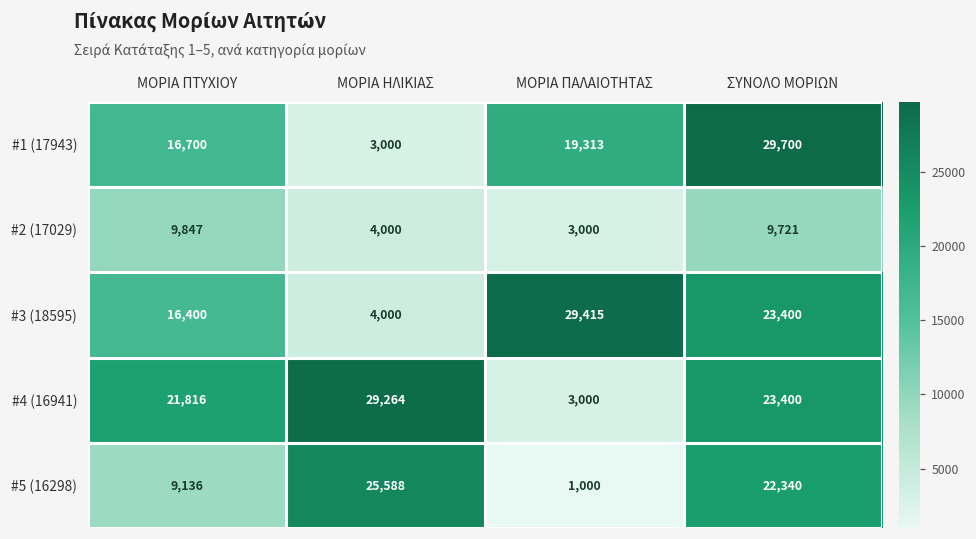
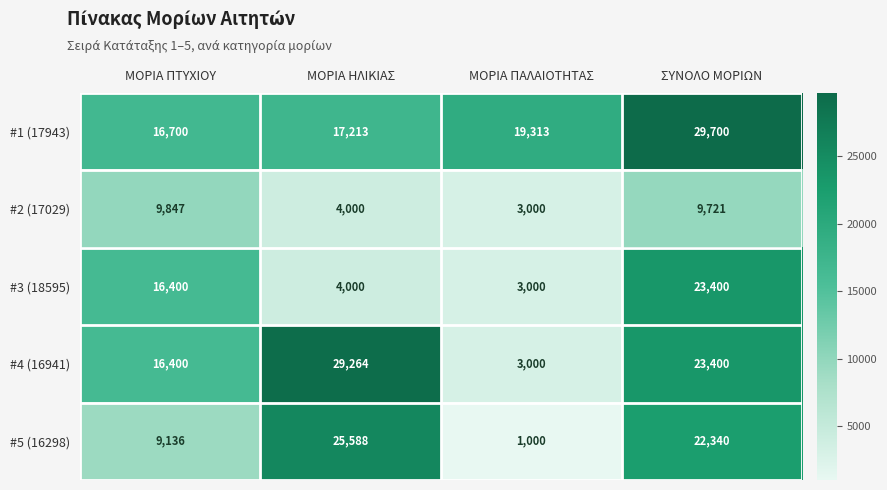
#1 (17943), ΜΟΡΙΑ ΗΛΙΚΙΑΣ: 3,000 -> 17,213
#3 (18595), ΜΟΡΙΑ ΠΑΛΑΙΟΤΗΤΑΣ: 29,415 -> 3,000
#4 (16941), ΜΟΡΙΑ ΠΤΥΧΙΟΥ: 21,816 -> 16,400
